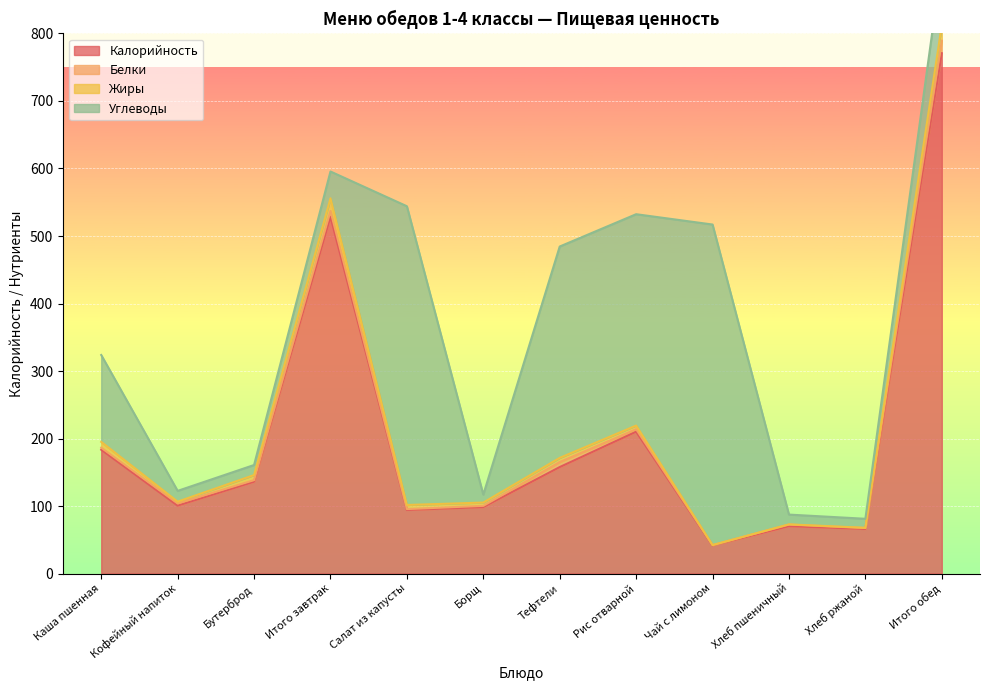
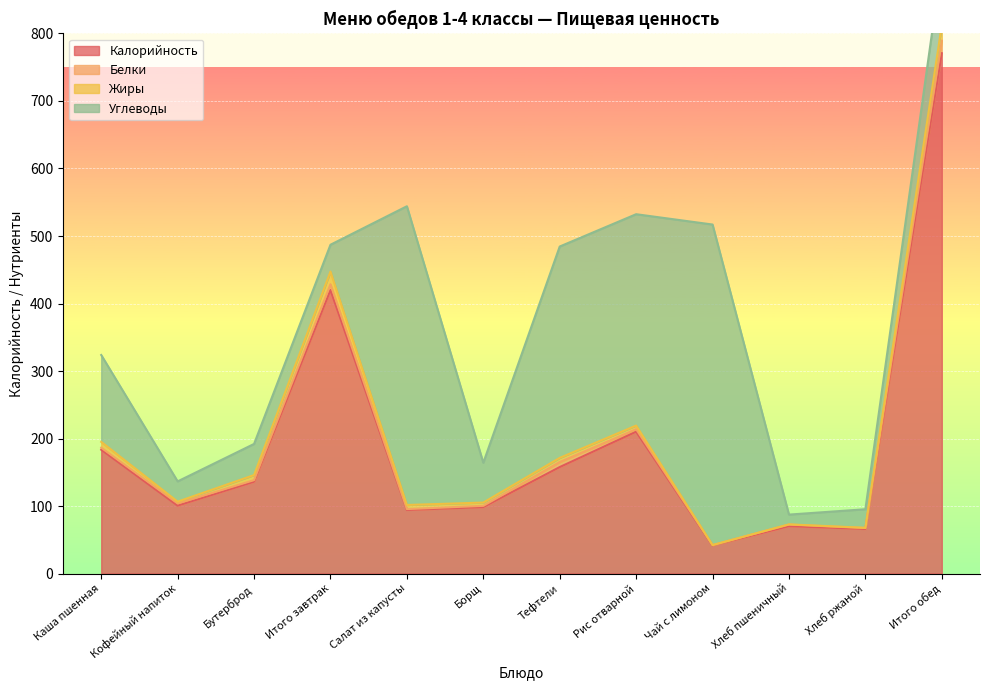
Углеводы, Кофейный напиток: 20 -> 30
Углеводы, Бутерброд: 10 -> 50
Калорийность, Итого завтрак: 530 -> 420
Углеводы, Борщ: 10 -> 60
Углеводы, Хлеб ржаной: 10 -> 30
